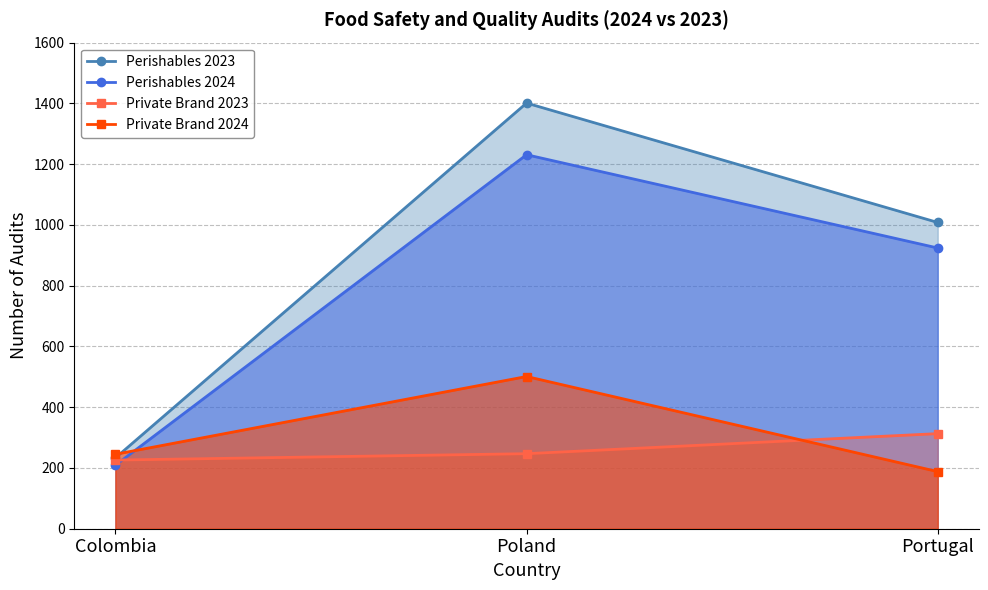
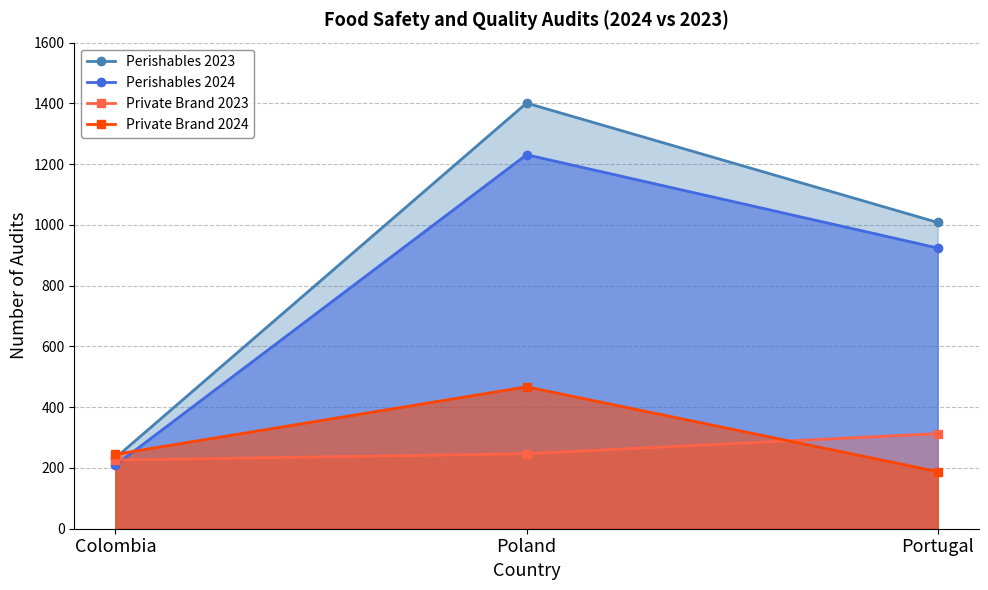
Private Brand 2024, Poland: 500 -> 470
